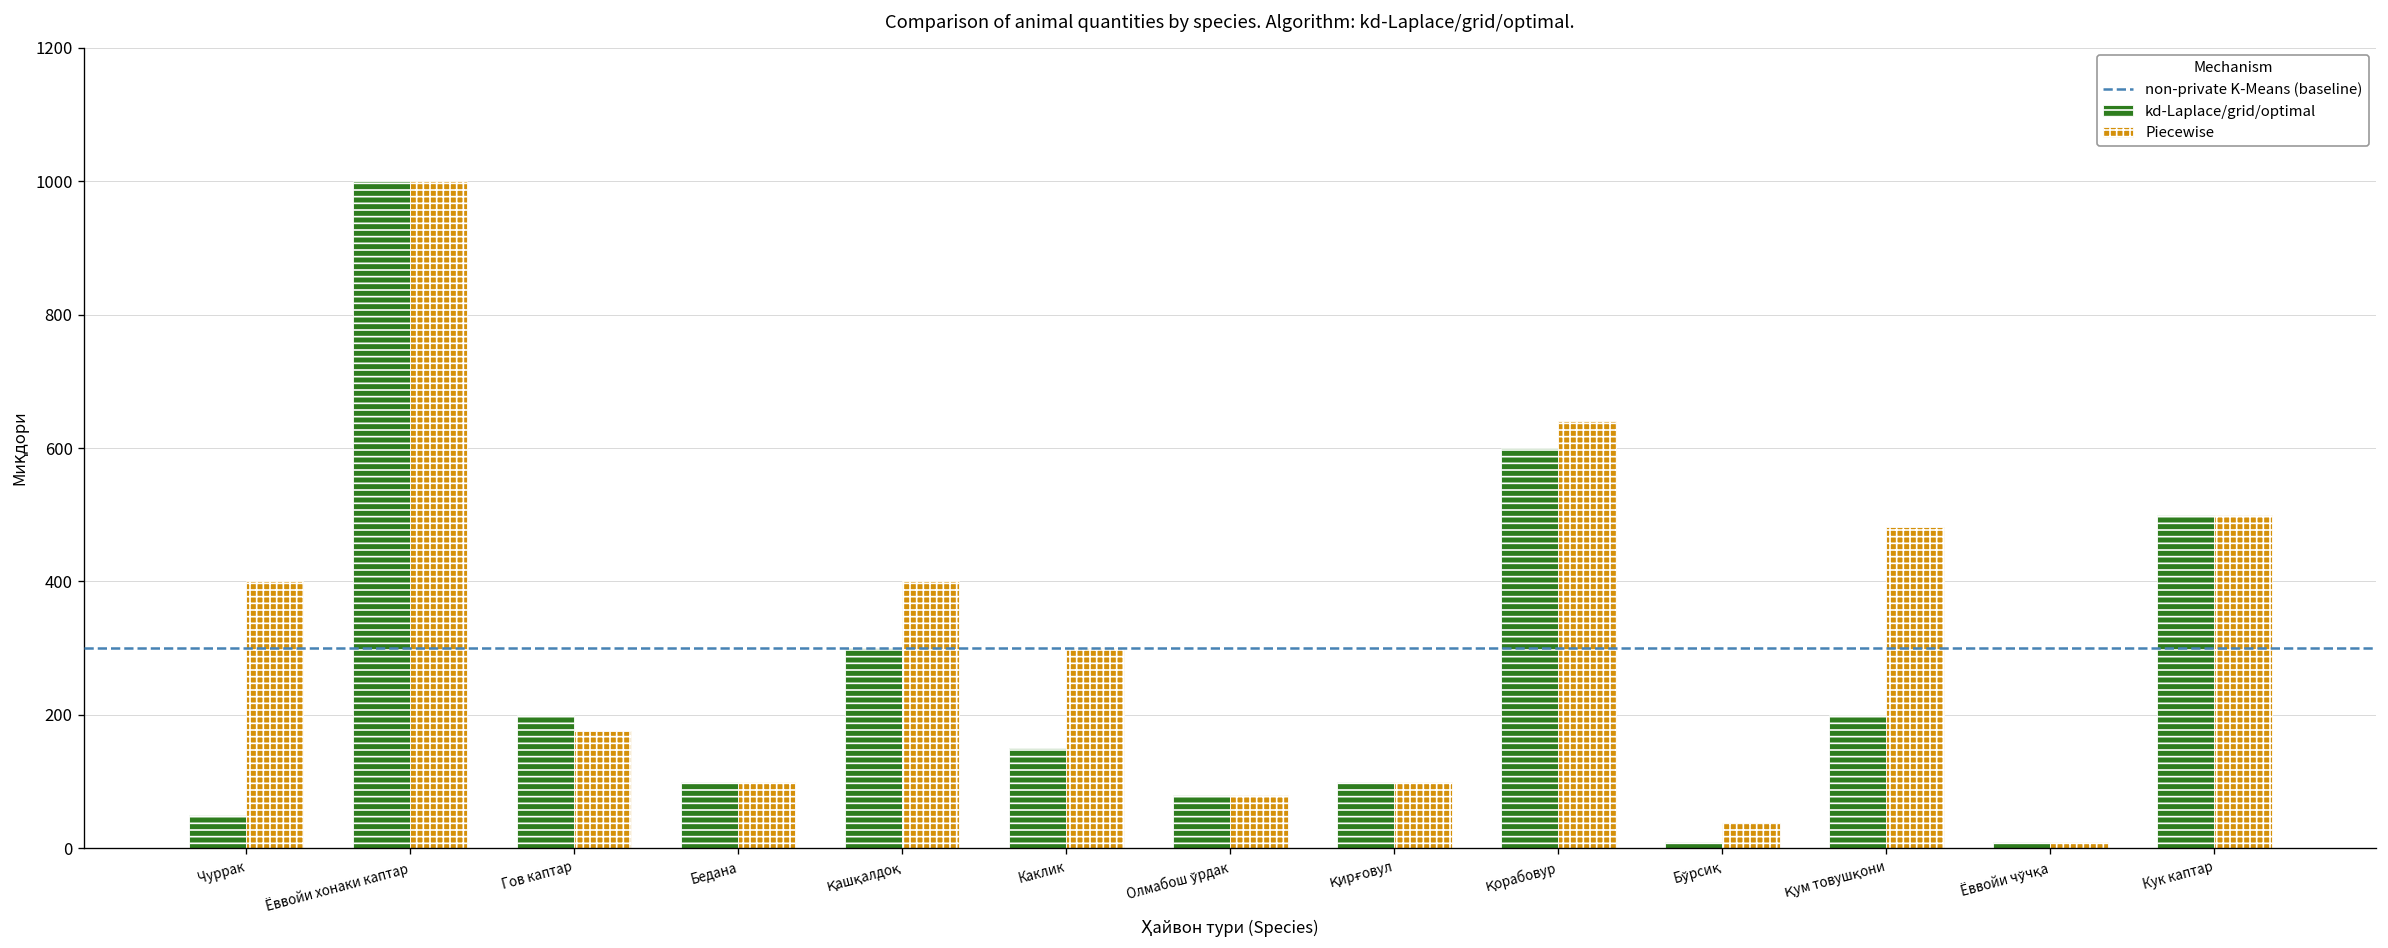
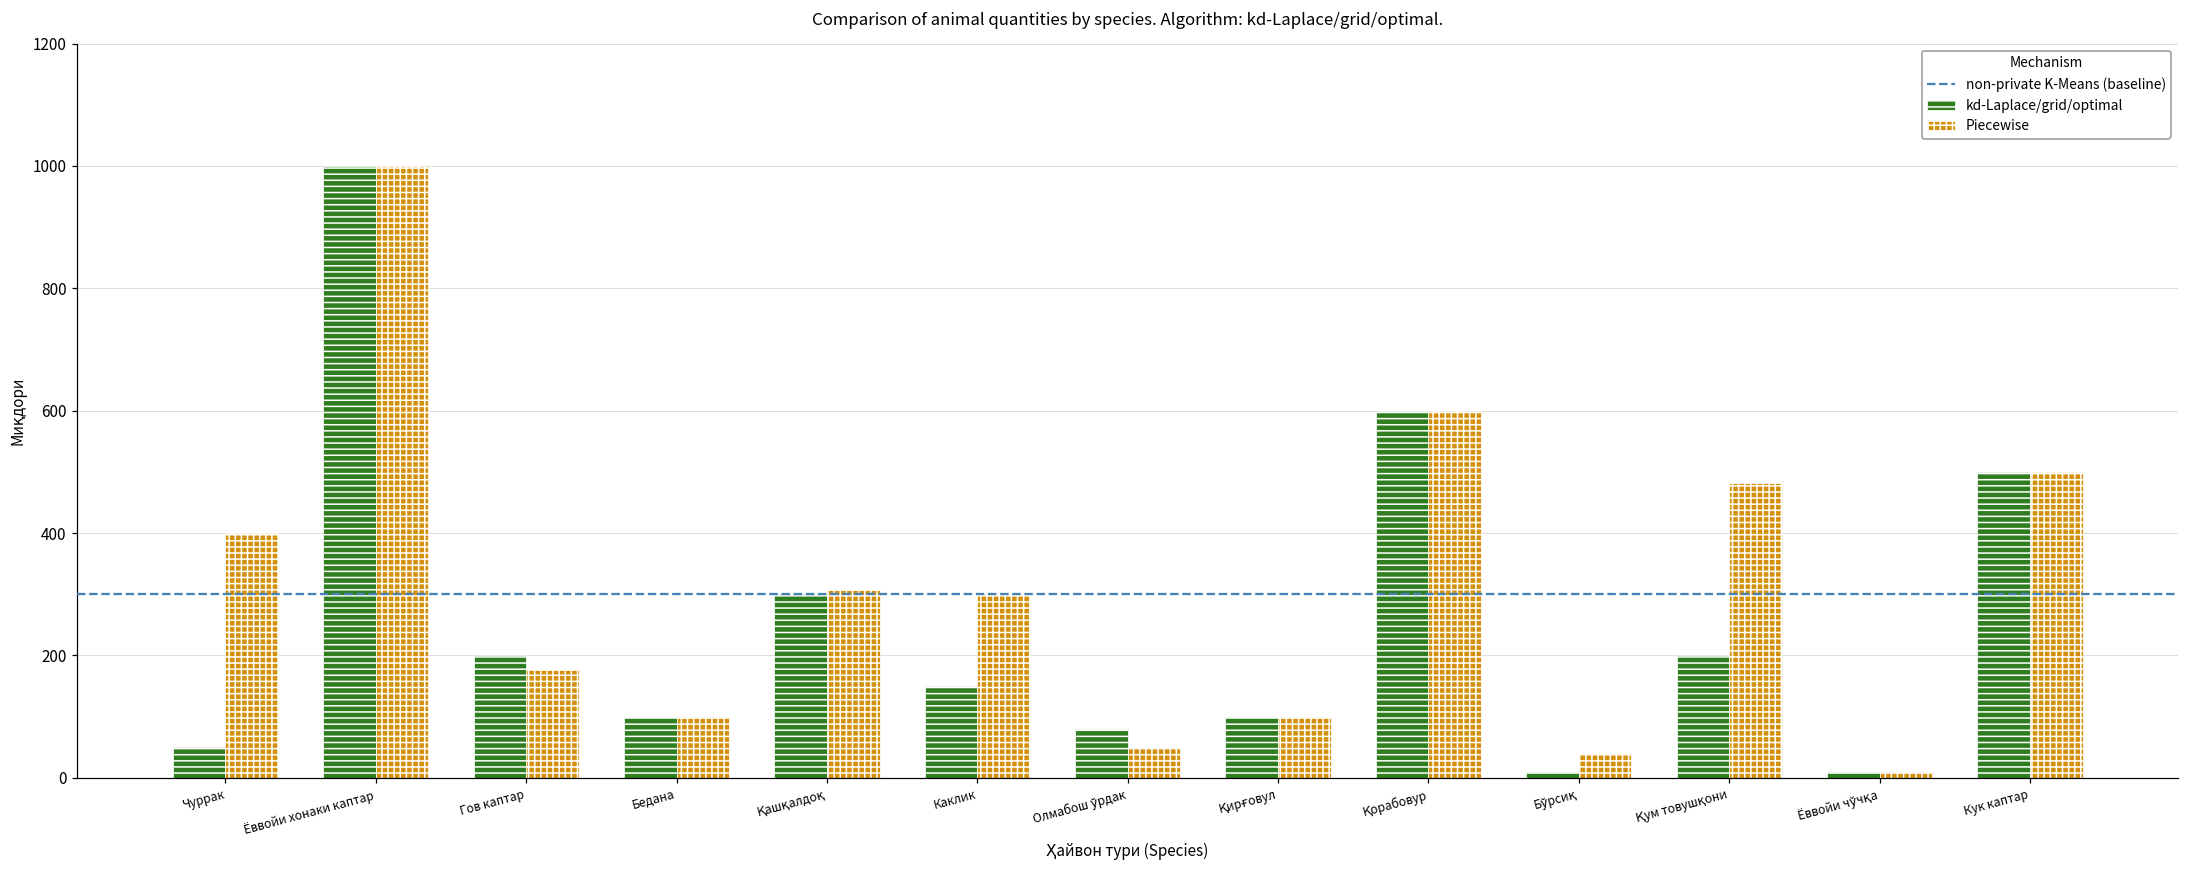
Piecewise, Қашқалдоқ: 400 -> 310
Piecewise, Олмабош ўрдак: 80 -> 50
Piecewise, Қорабовур: 640 -> 600
